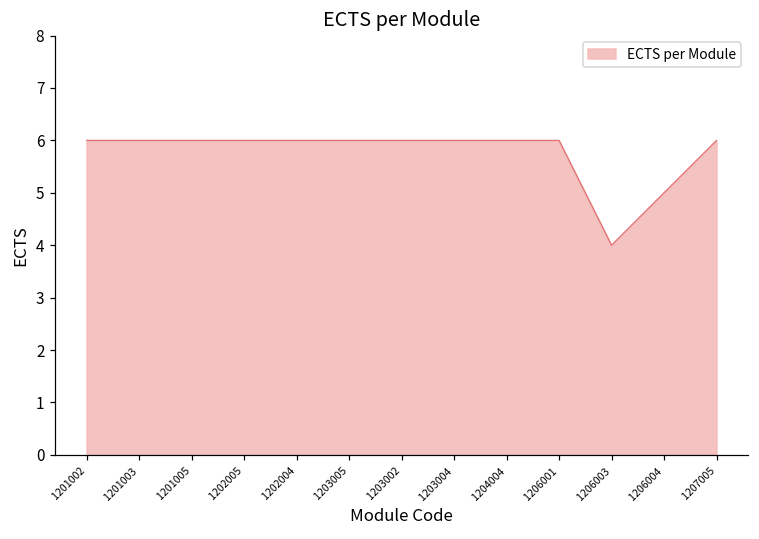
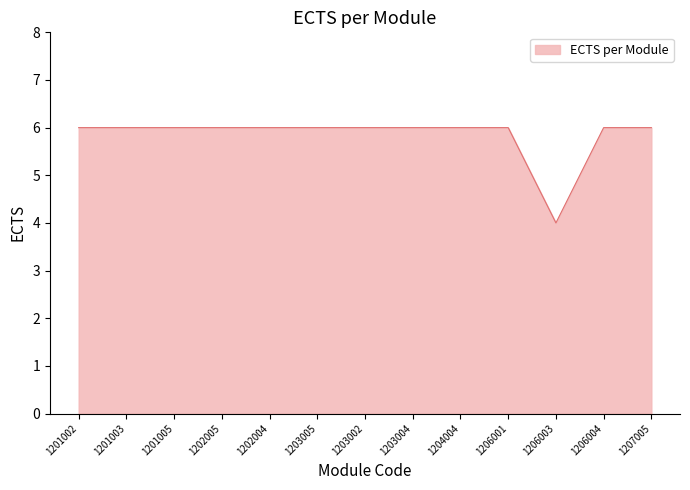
1206004: 5 -> 6
